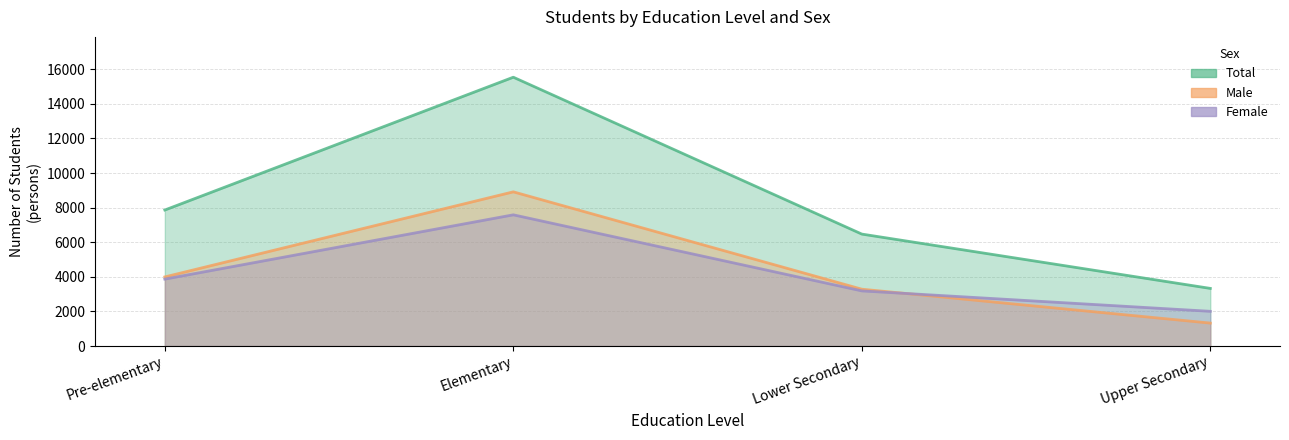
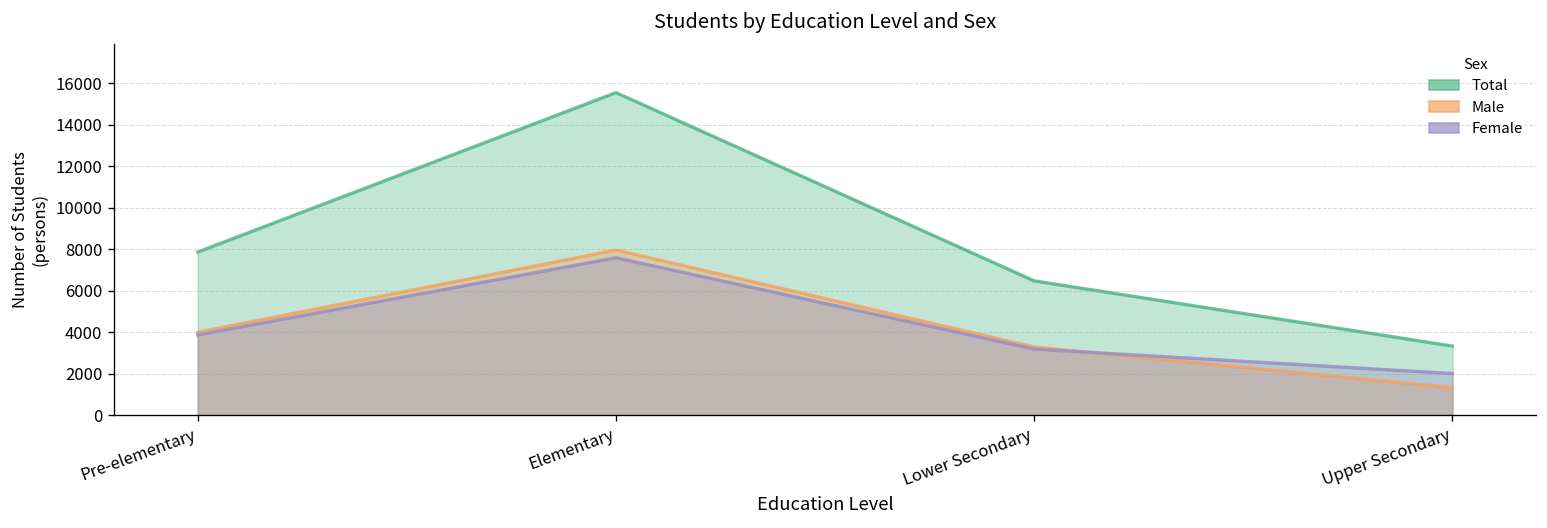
Male, Elementary: 8900 -> 8000
